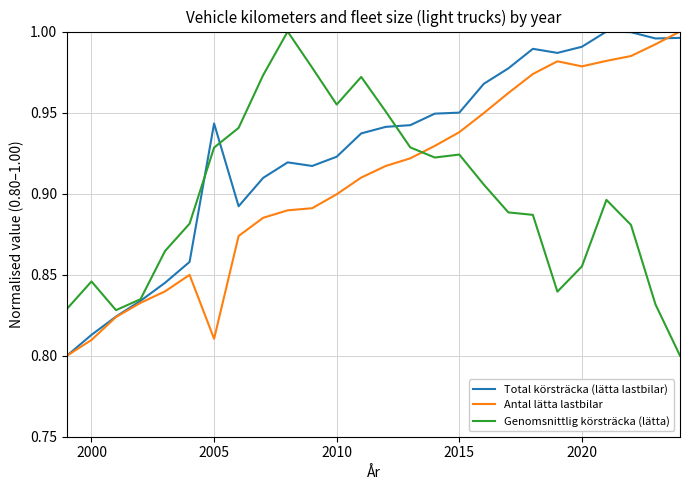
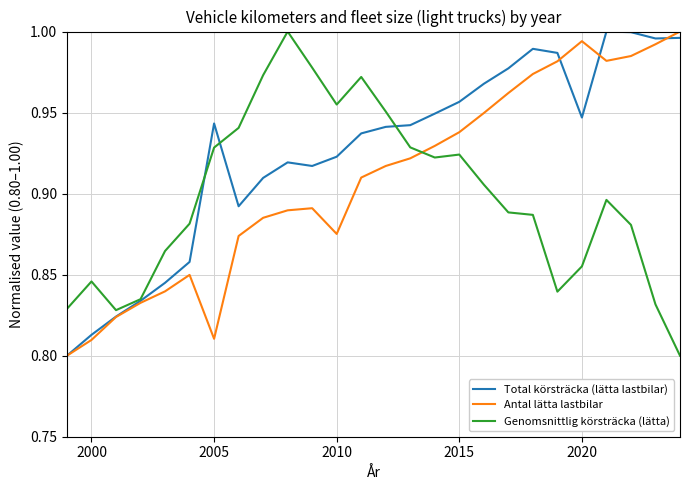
Antal lätta lastbilar, 2010: 0.900 -> 0.875
Total körsträcka (lätta lastbilar), 2015: 0.950 -> 0.957
Total körsträcka (lätta lastbilar), 2020: 0.991 -> 0.947
Antal lätta lastbilar, 2020: 0.979 -> 0.994
